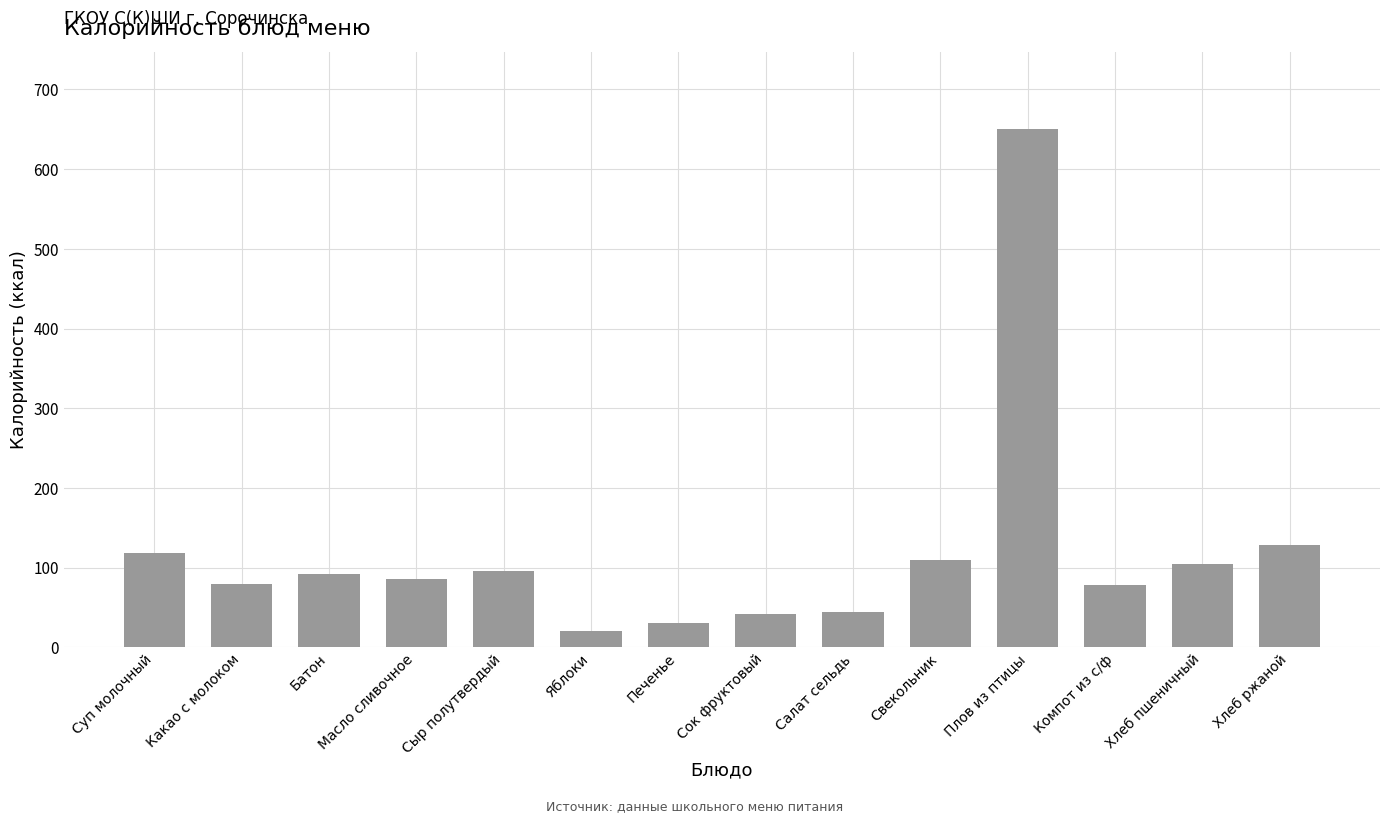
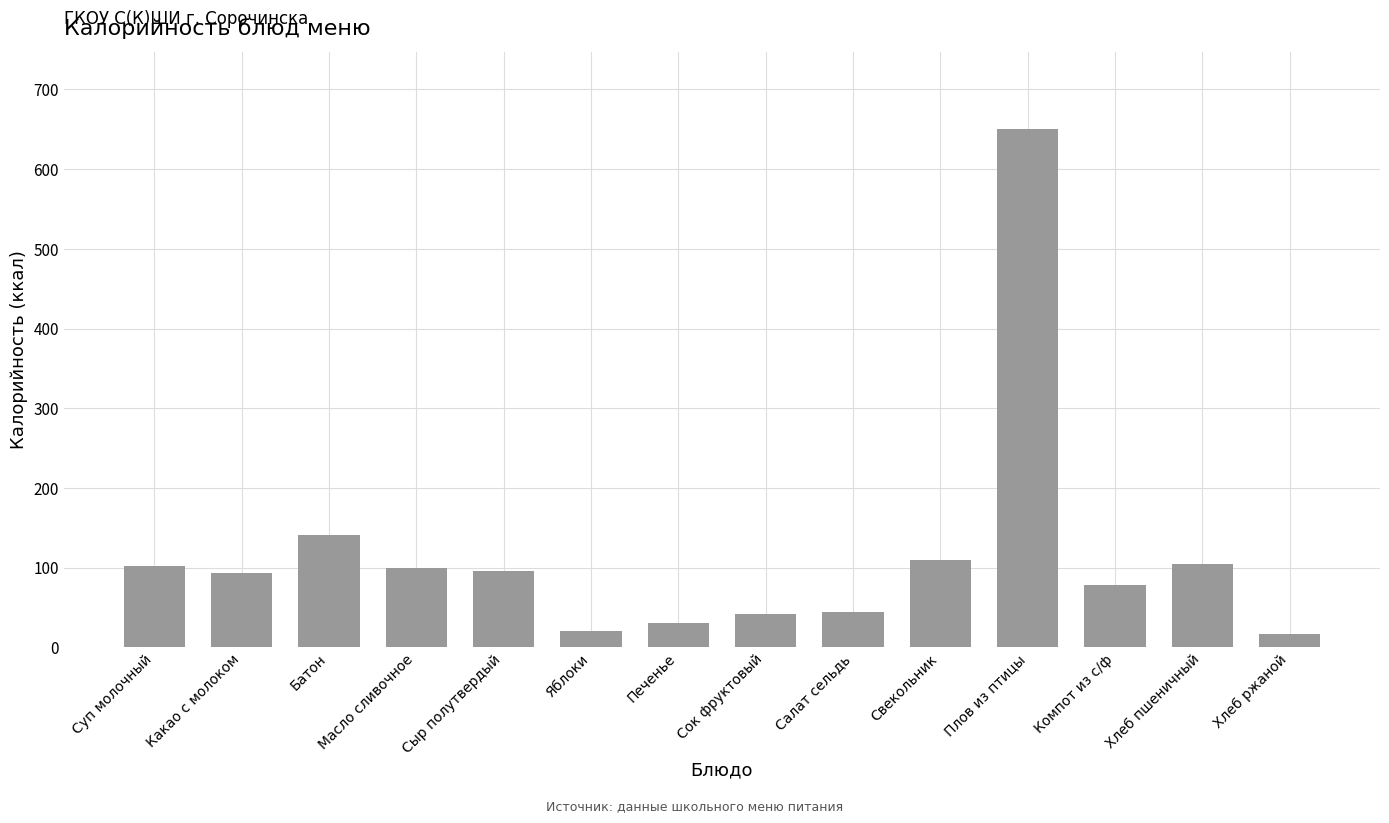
Суп молочный: 120 -> 100
Какао с молоком: 80 -> 90
Батон: 90 -> 140
Масло сливочное: 90 -> 100
Хлеб ржаной: 130 -> 20
